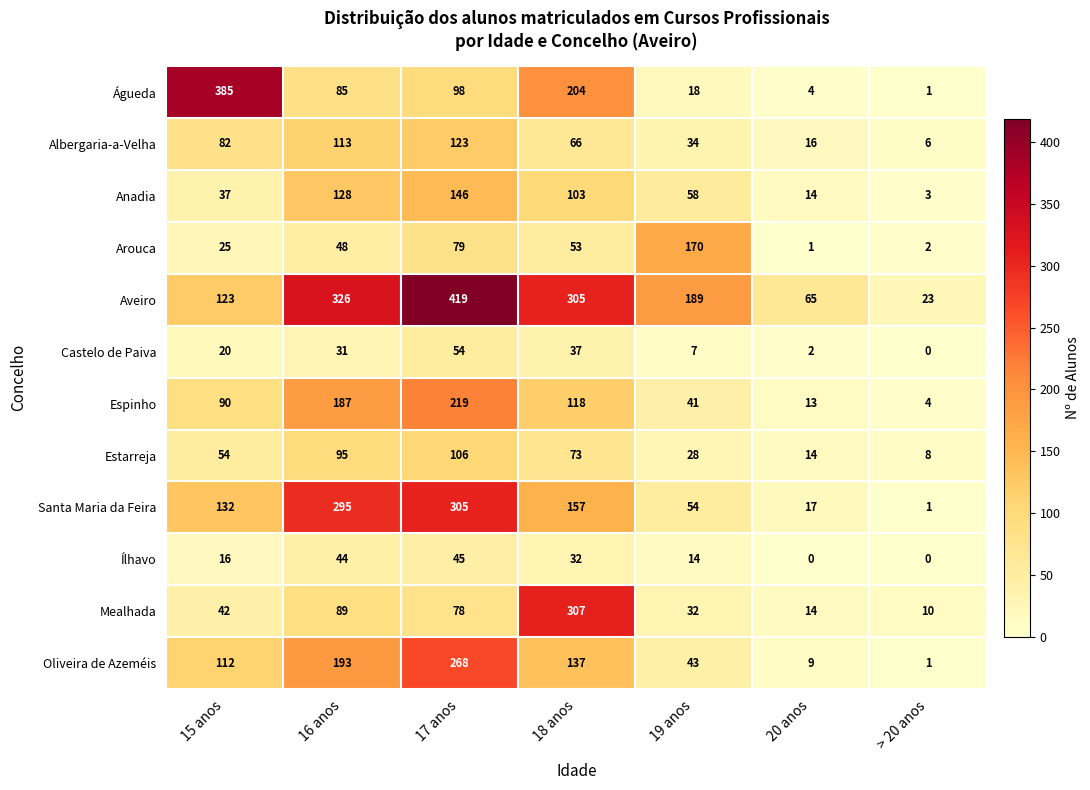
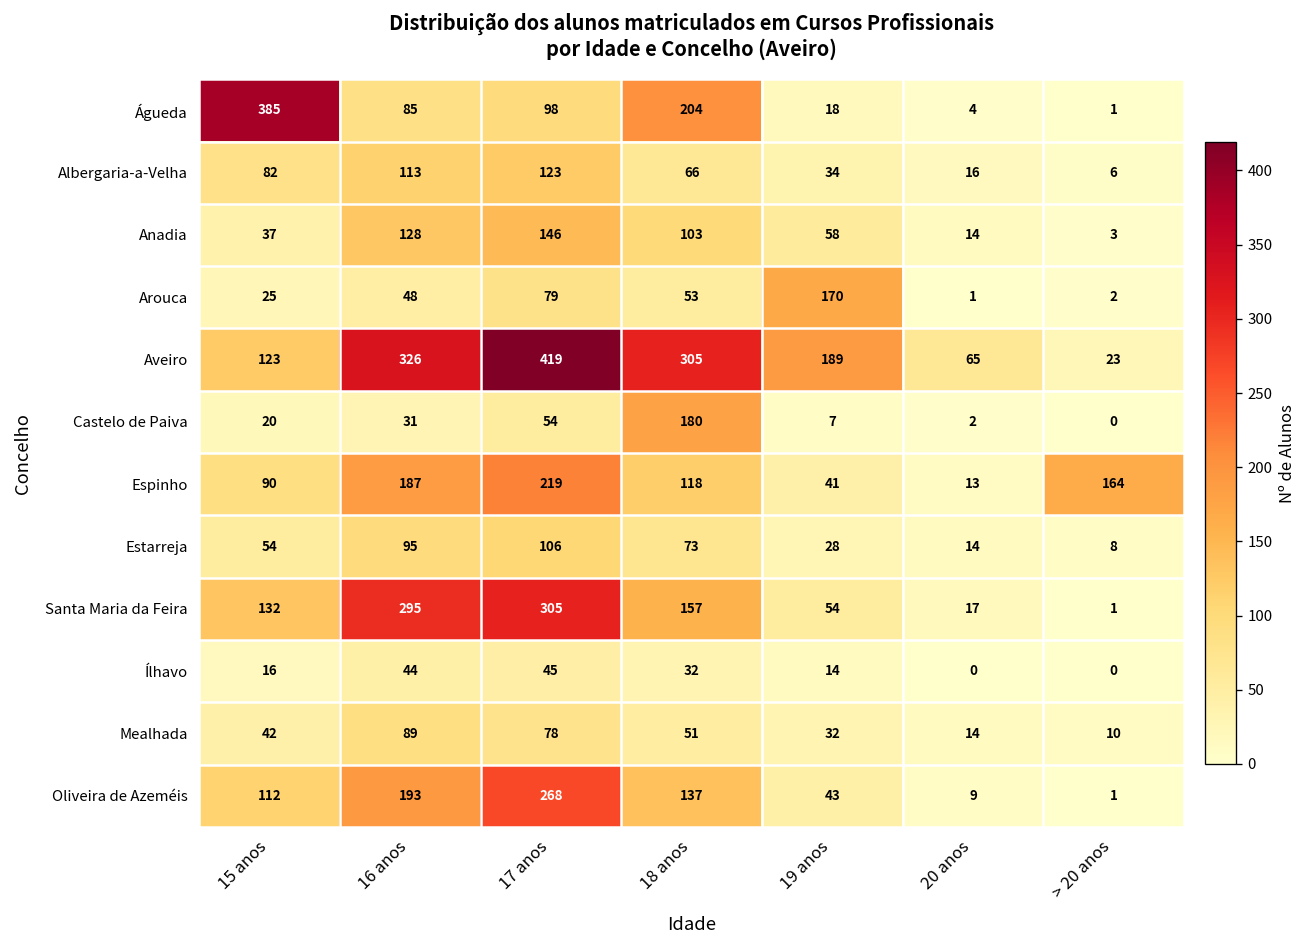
Castelo de Paiva, 18 anos: 37 -> 180
Espinho, > 20 anos: 4 -> 164
Mealhada, 18 anos: 307 -> 51
